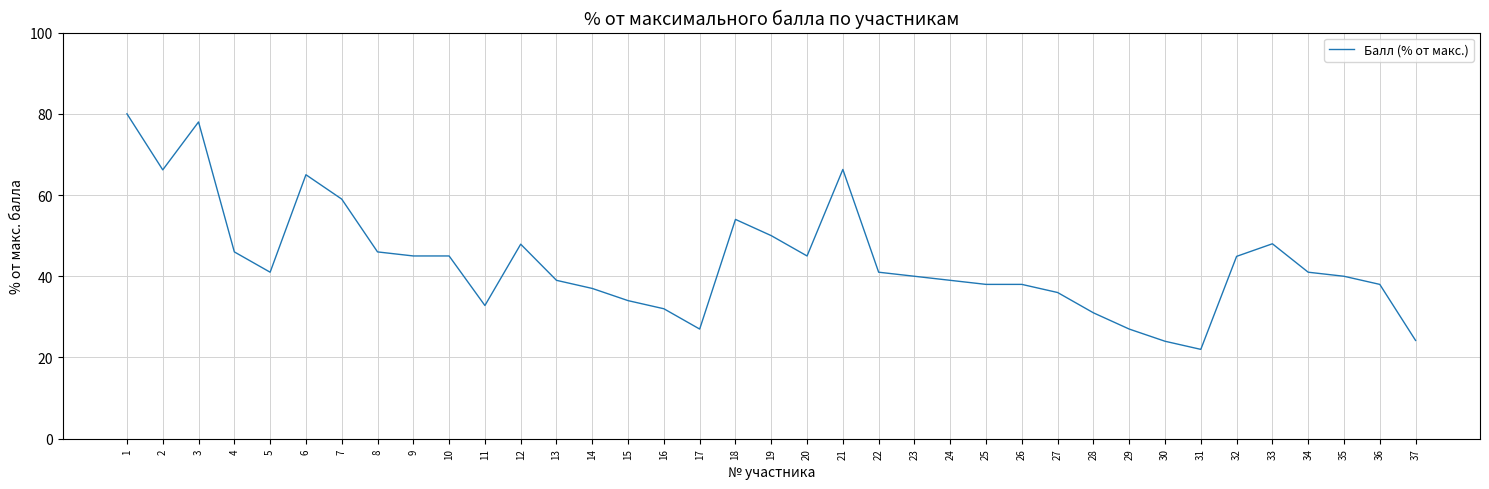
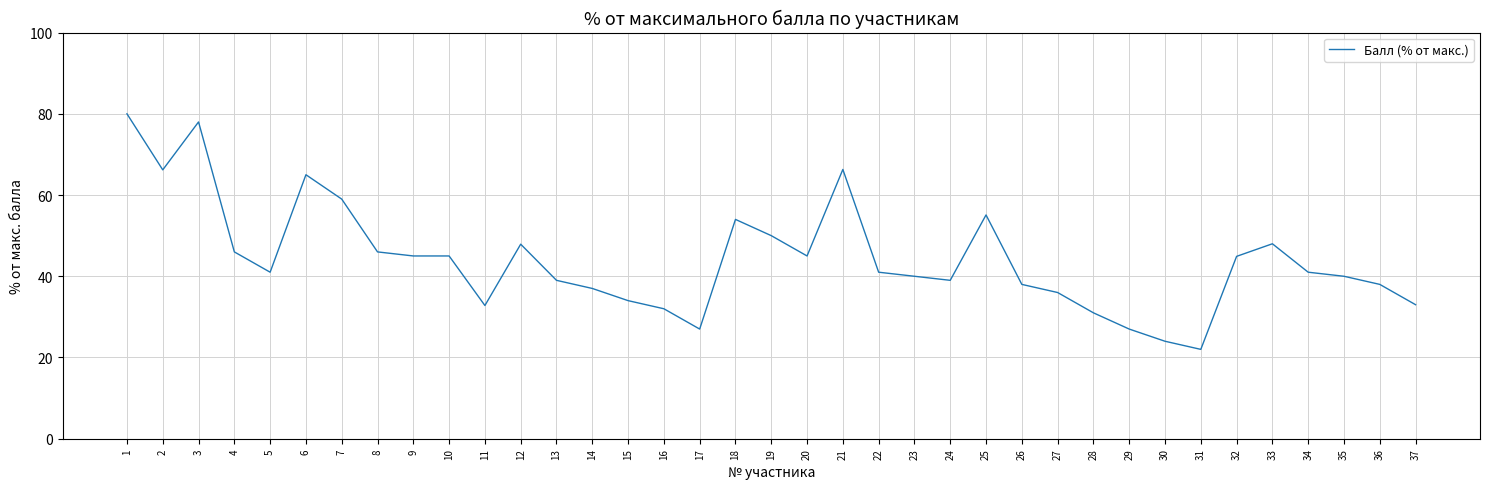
25: 38 -> 55
37: 24 -> 33
